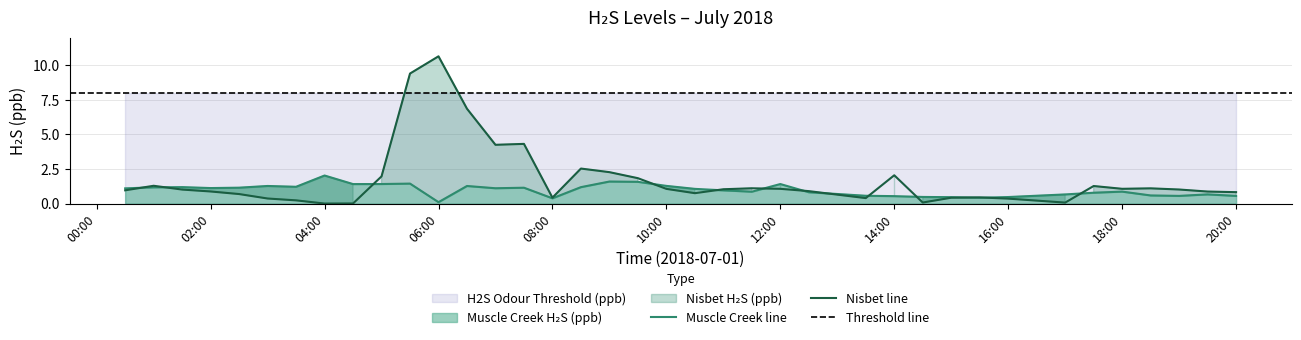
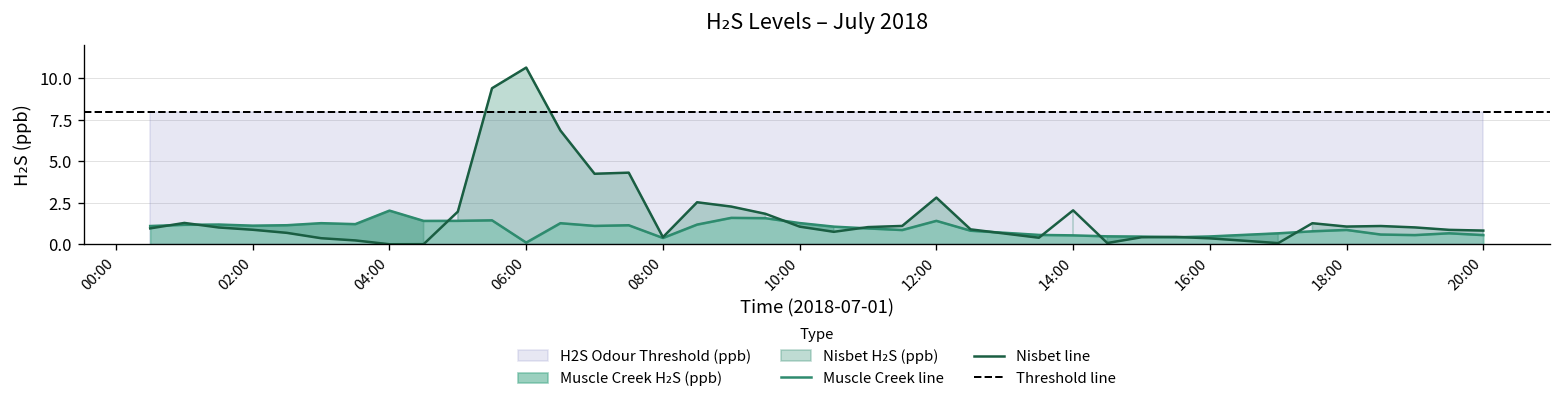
Nisbet line, 12:00: 1.1 -> 2.8
